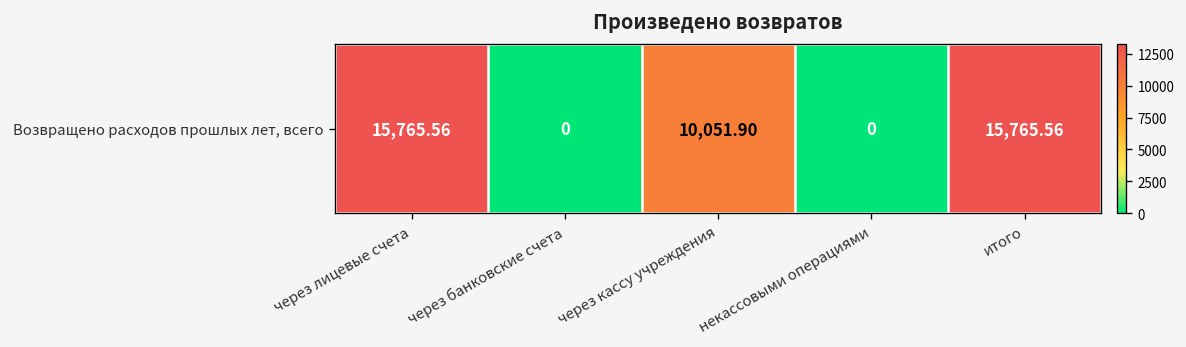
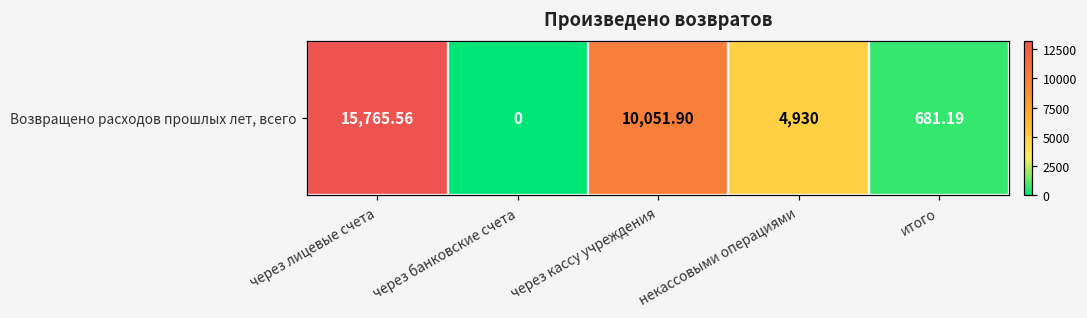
Возвращено расходов прошлых лет, всего, некассовыми операциями: 0 -> 4,930
Возвращено расходов прошлых лет, всего, итого: 15,765.56 -> 681.19
